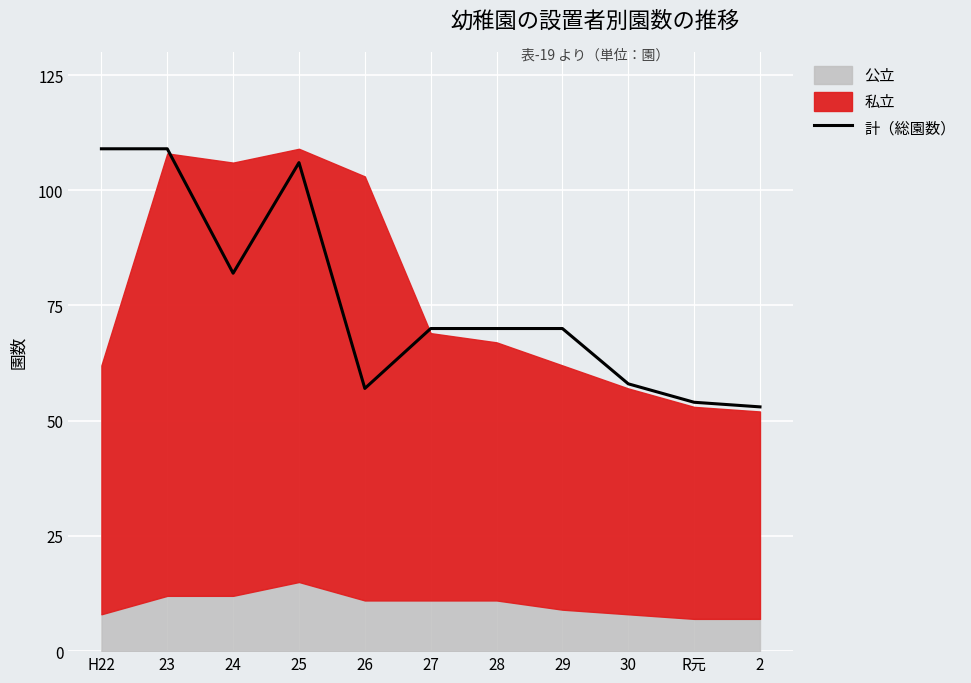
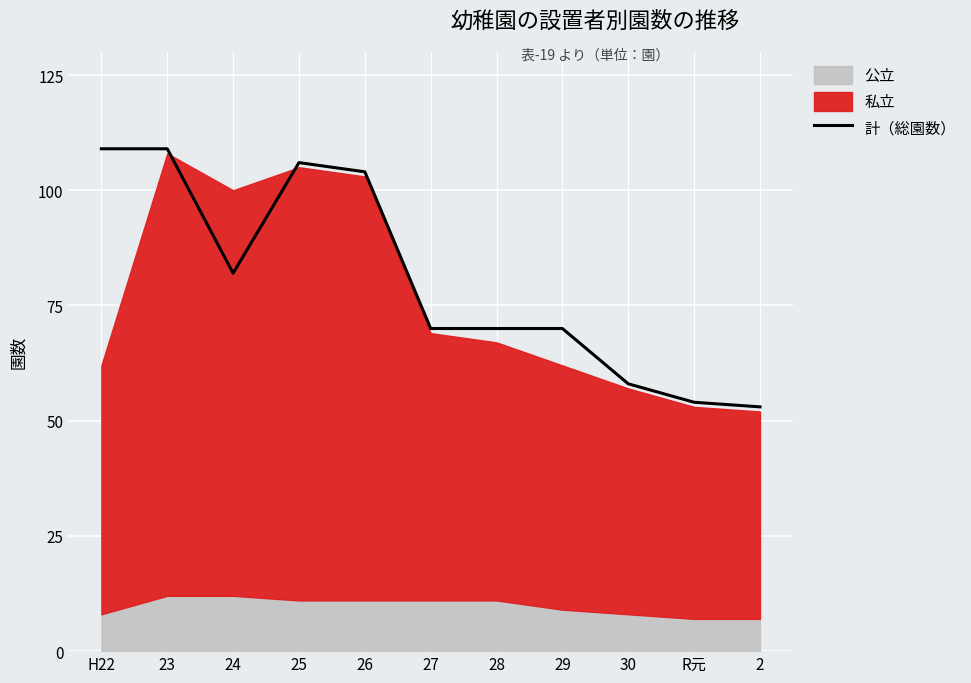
私立, 24: 94 -> 88
公立, 25: 15 -> 11
計（総園数）, 26: 57 -> 104
